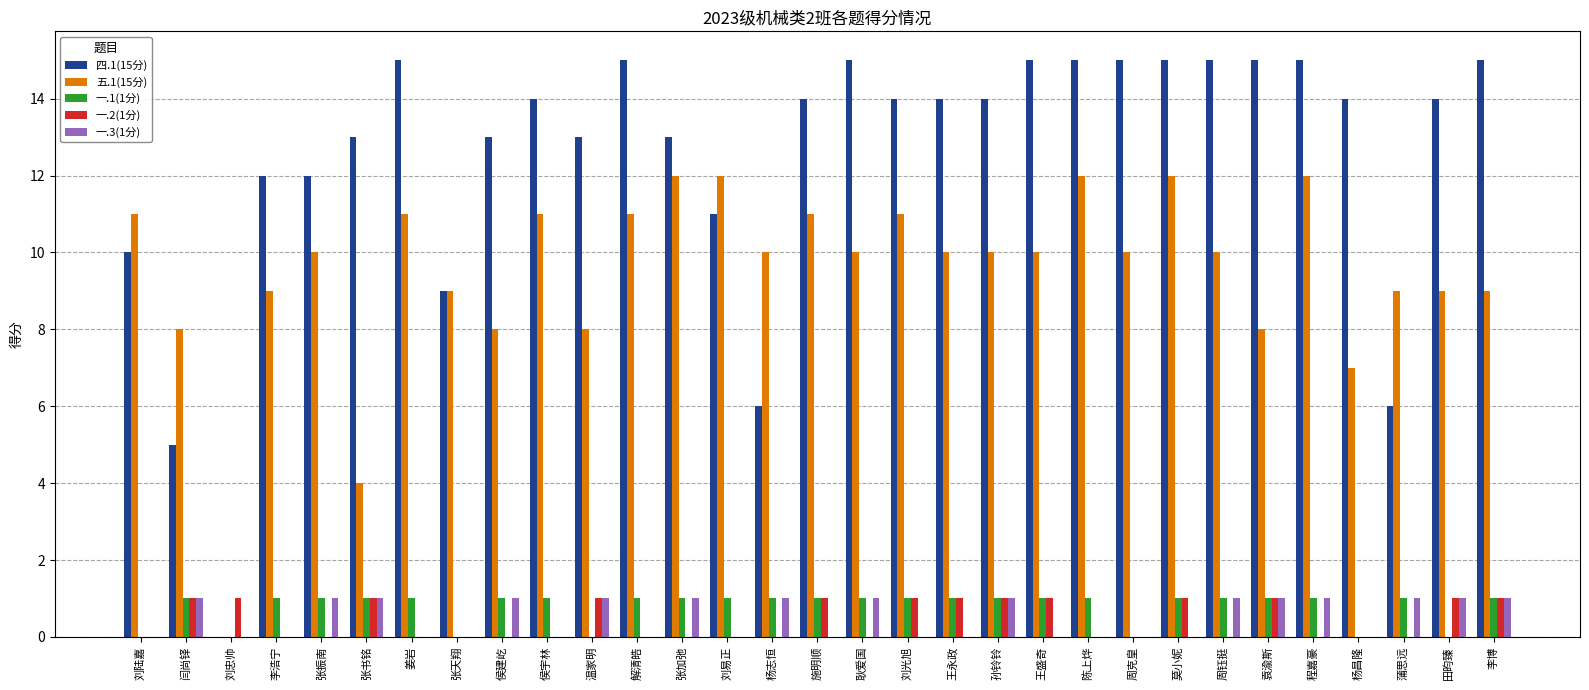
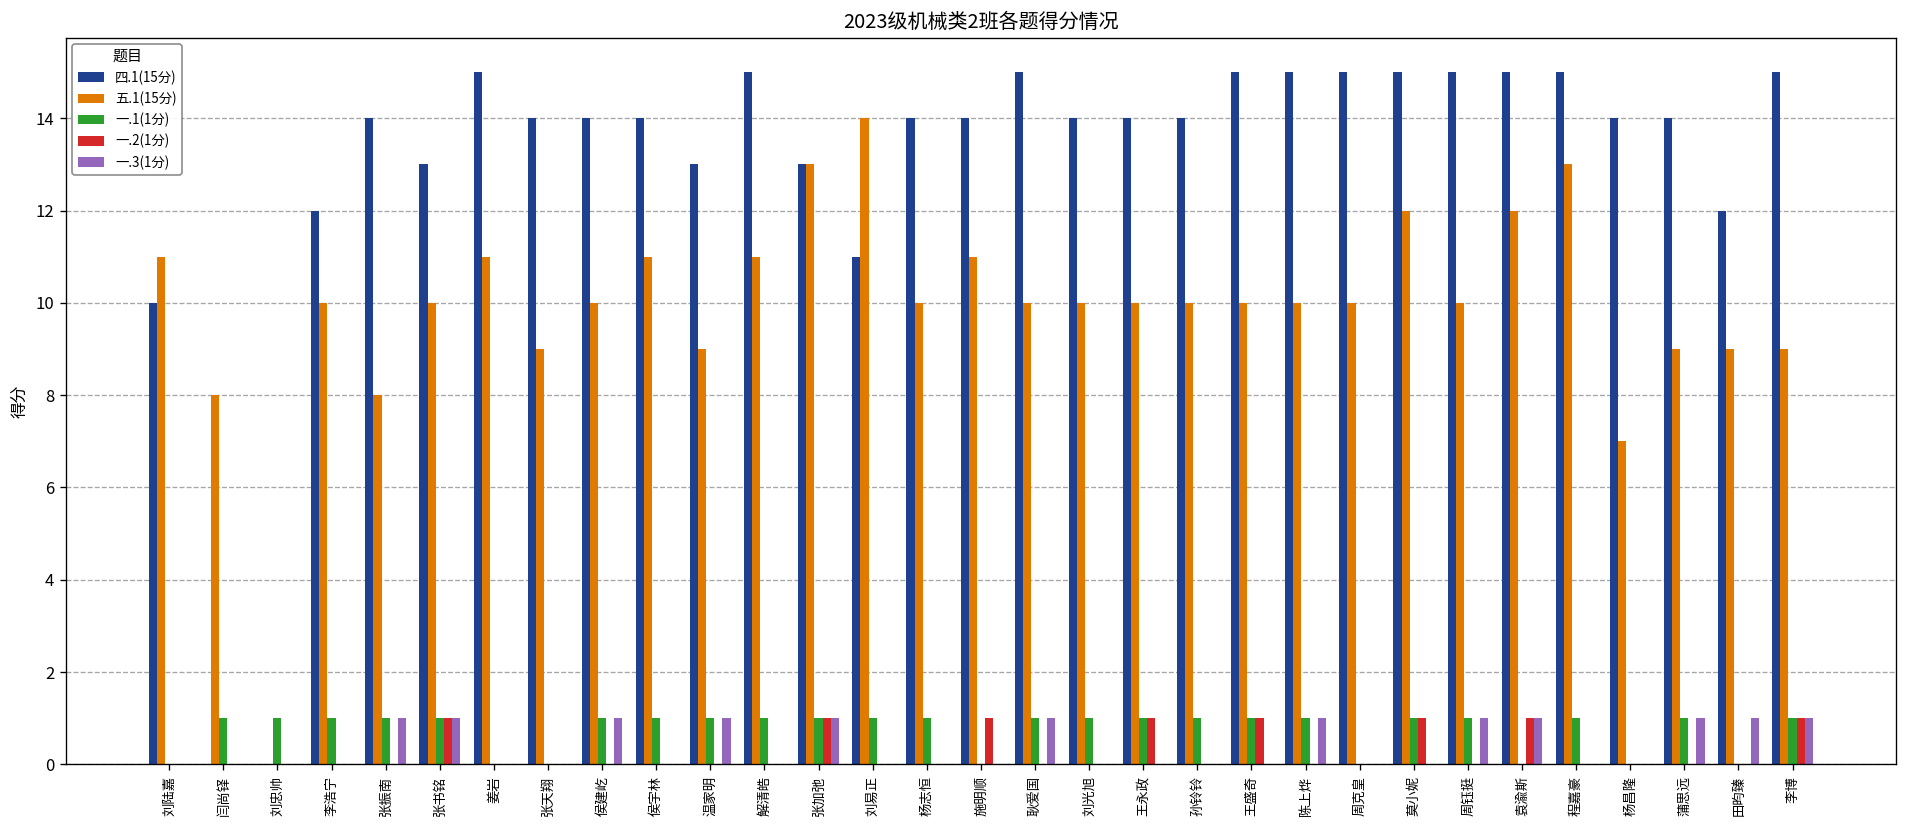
四.1(15分), 闫尚铎: 5 -> 0
一.2(1分), 闫尚铎: 1 -> 0
一.3(1分), 闫尚铎: 1 -> 0
一.1(1分), 刘忠帅: 0 -> 1
一.2(1分), 刘忠帅: 1 -> 0
五.1(15分), 李浩宁: 9 -> 10
四.1(15分), 张振南: 12 -> 14
五.1(15分), 张振南: 10 -> 8
五.1(15分), 张书铭: 4 -> 10
一.1(1分), 姜岩: 1 -> 0
四.1(15分), 张天翔: 9 -> 14
四.1(15分), 侯建屹: 13 -> 14
五.1(15分), 侯建屹: 8 -> 10
五.1(15分), 温家明: 8 -> 9
一.1(1分), 温家明: 0 -> 1
一.2(1分), 温家明: 1 -> 0
五.1(15分), 张加弛: 12 -> 13
一.2(1分), 张加弛: 0 -> 1
五.1(15分), 刘易正: 12 -> 14
四.1(15分), 杨志恒: 6 -> 14
一.3(1分), 杨志恒: 1 -> 0
一.1(1分), 施明顺: 1 -> 0
五.1(15分), 刘光旭: 11 -> 10
一.2(1分), 刘光旭: 1 -> 0
一.2(1分), 孙铃铃: 1 -> 0
一.3(1分), 孙铃铃: 1 -> 0
五.1(15分), 陈上烨: 12 -> 10
一.3(1分), 陈上烨: 0 -> 1
五.1(15分), 袁渝斯: 8 -> 12
一.1(1分), 袁渝斯: 1 -> 0
五.1(15分), 程嘉豪: 12 -> 13
一.3(1分), 程嘉豪: 1 -> 0
四.1(15分), 蒲思远: 6 -> 14
四.1(15分), 田昀臻: 14 -> 12
一.2(1分), 田昀臻: 1 -> 0
